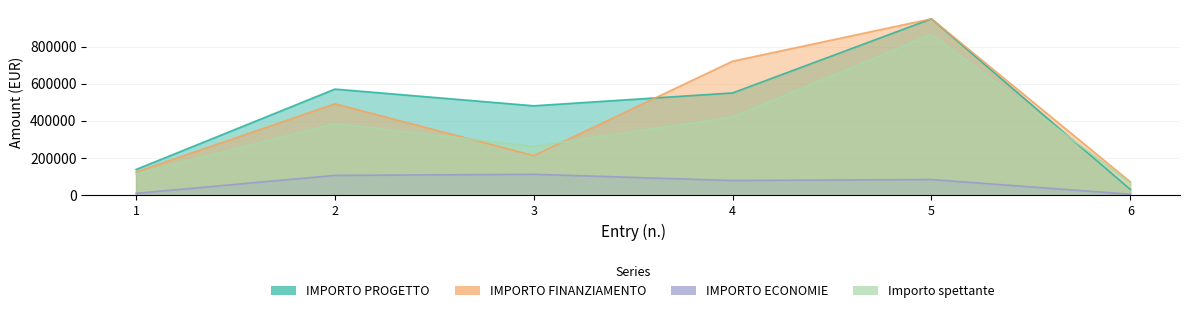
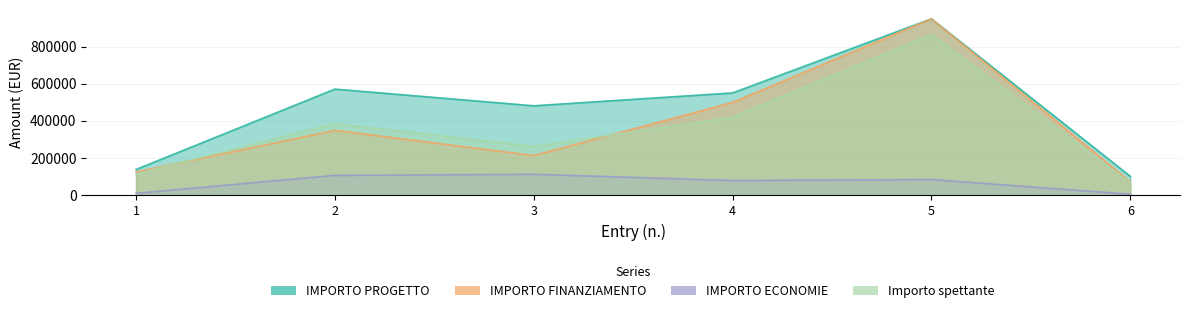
IMPORTO FINANZIAMENTO, 2: 490000 -> 350000
IMPORTO FINANZIAMENTO, 4: 720000 -> 500000
IMPORTO PROGETTO, 6: 30000 -> 100000
